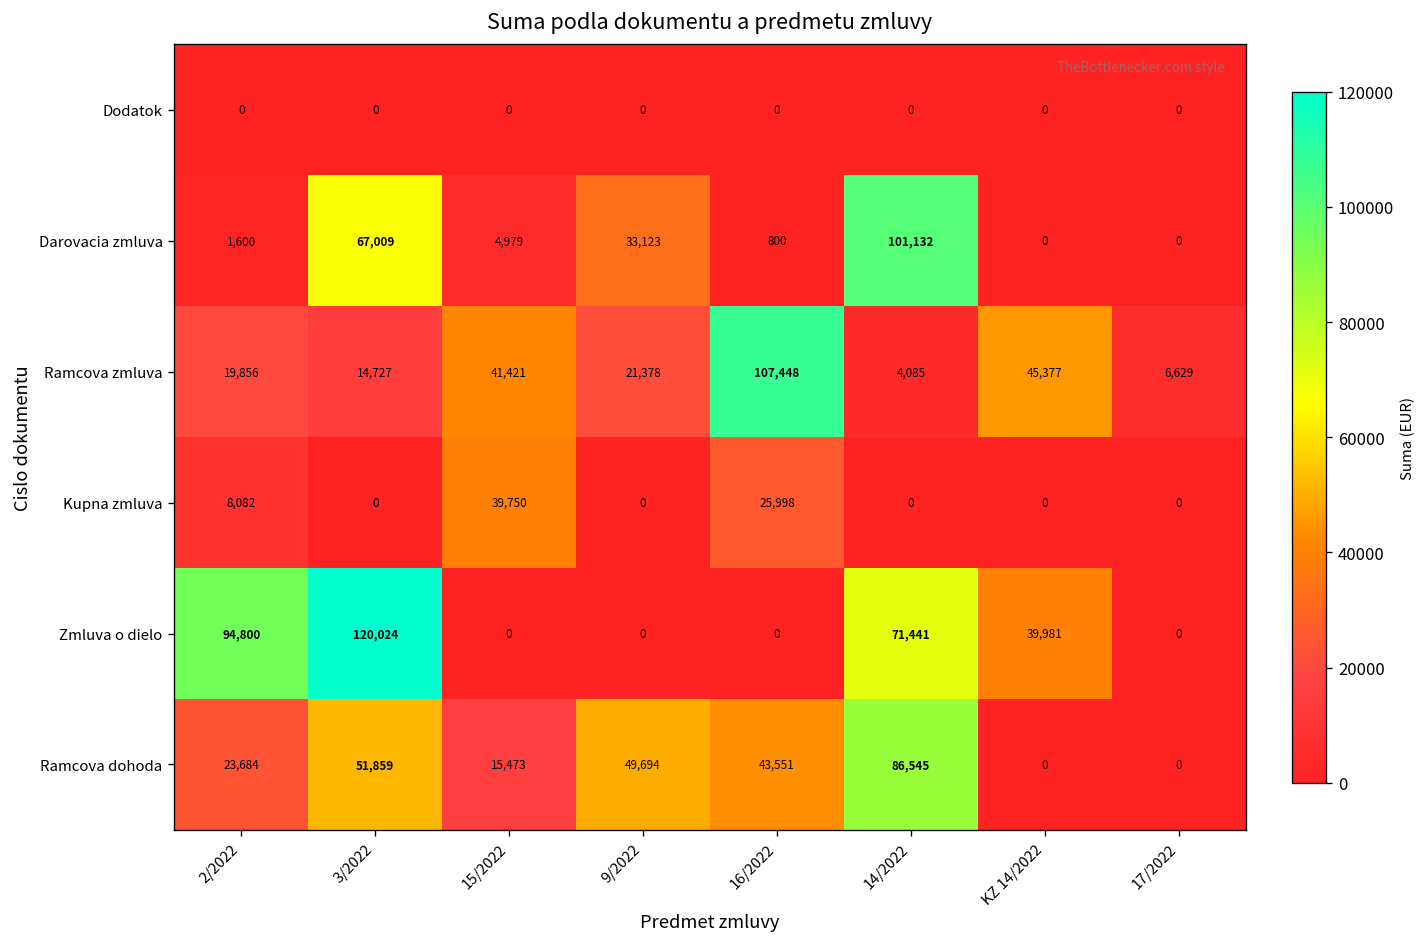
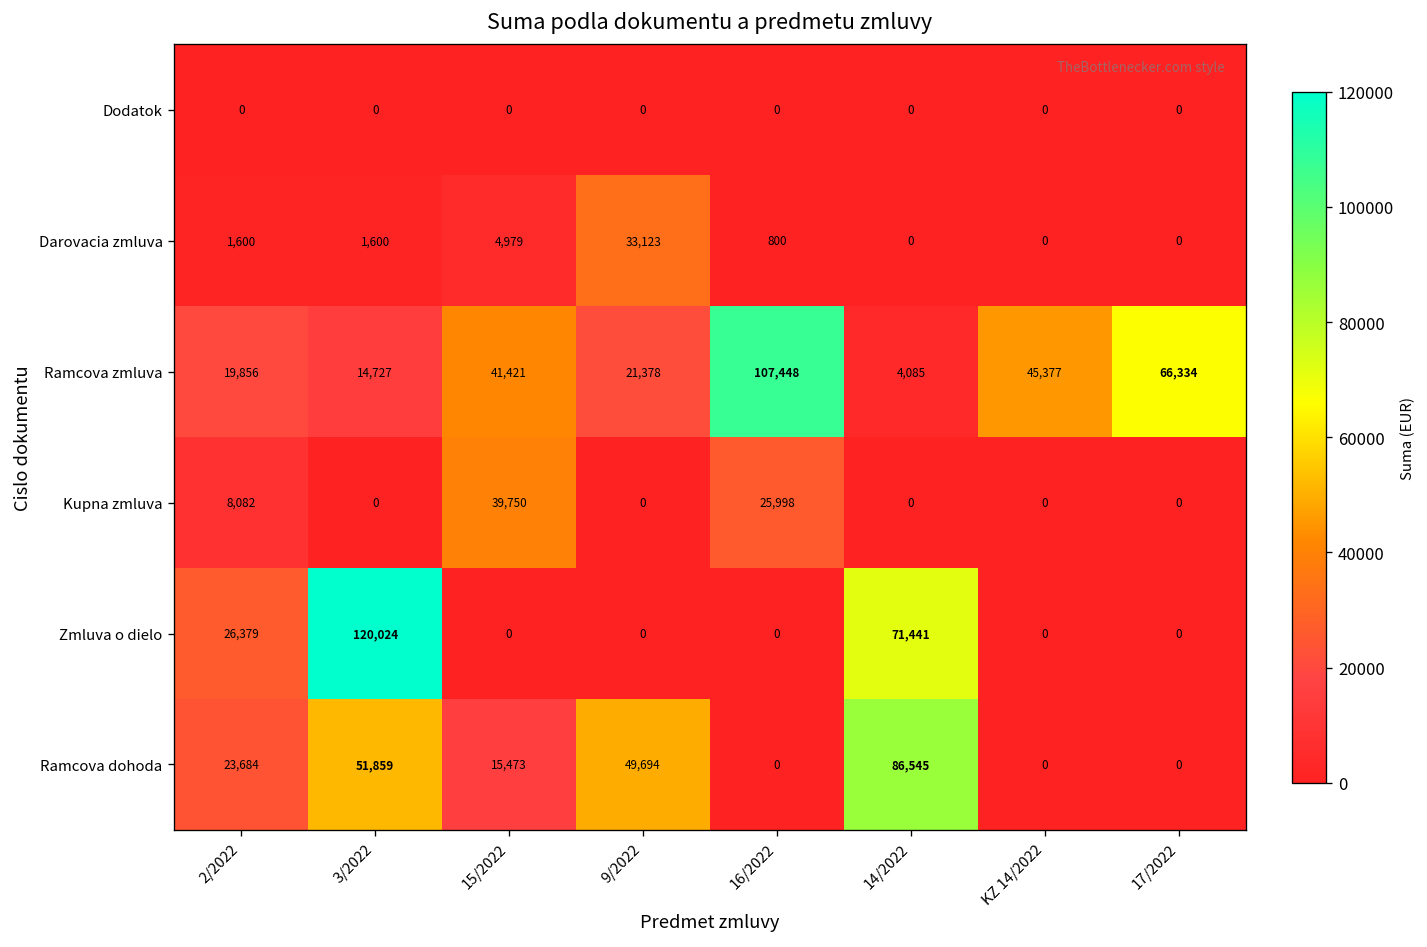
Darovacia zmluva, 3/2022: 67,009 -> 1,600
Darovacia zmluva, 14/2022: 101,132 -> 0
Ramcova zmluva, 17/2022: 6,629 -> 66,334
Zmluva o dielo, 2/2022: 94,800 -> 26,379
Zmluva o dielo, KZ 14/2022: 39,981 -> 0
Ramcova dohoda, 16/2022: 43,551 -> 0
